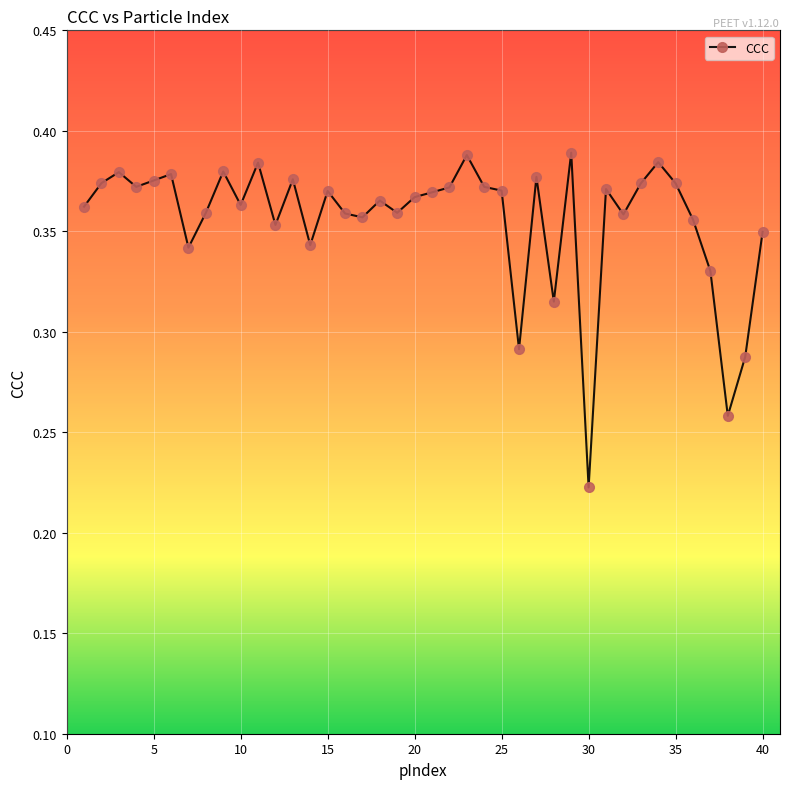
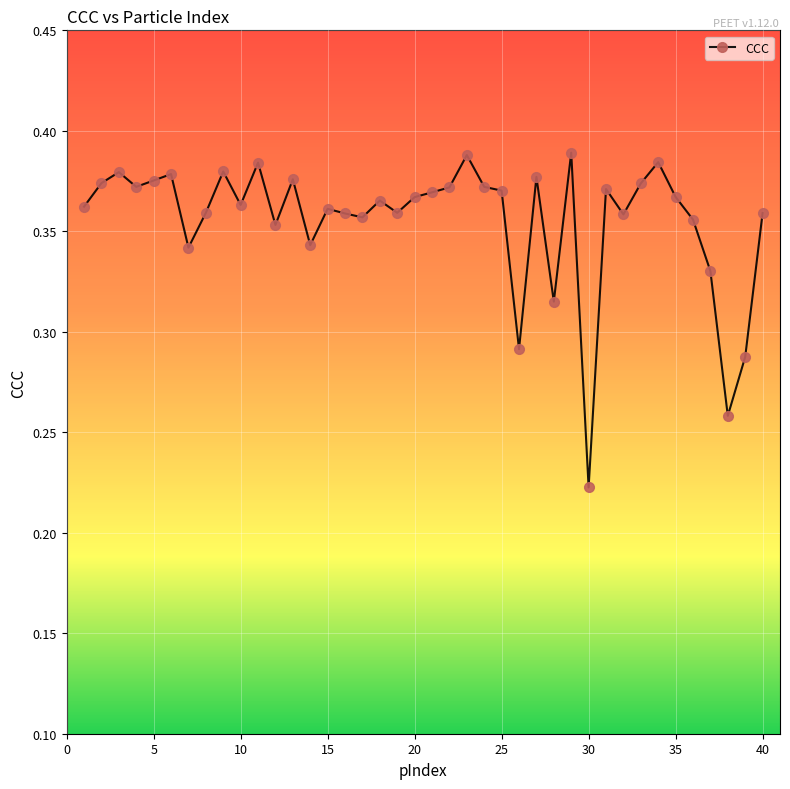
15: 0.370 -> 0.361
35: 0.374 -> 0.367
40: 0.350 -> 0.359
